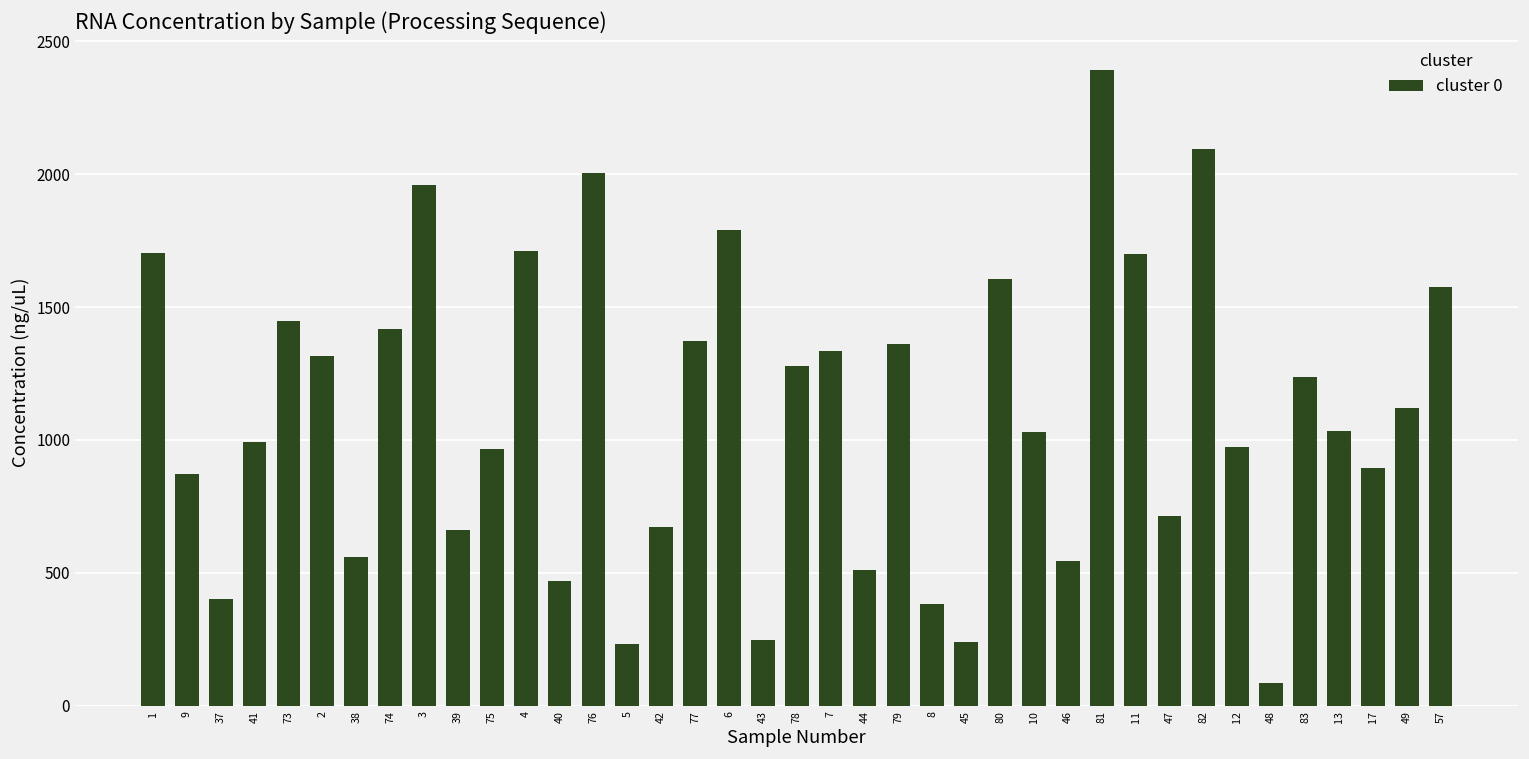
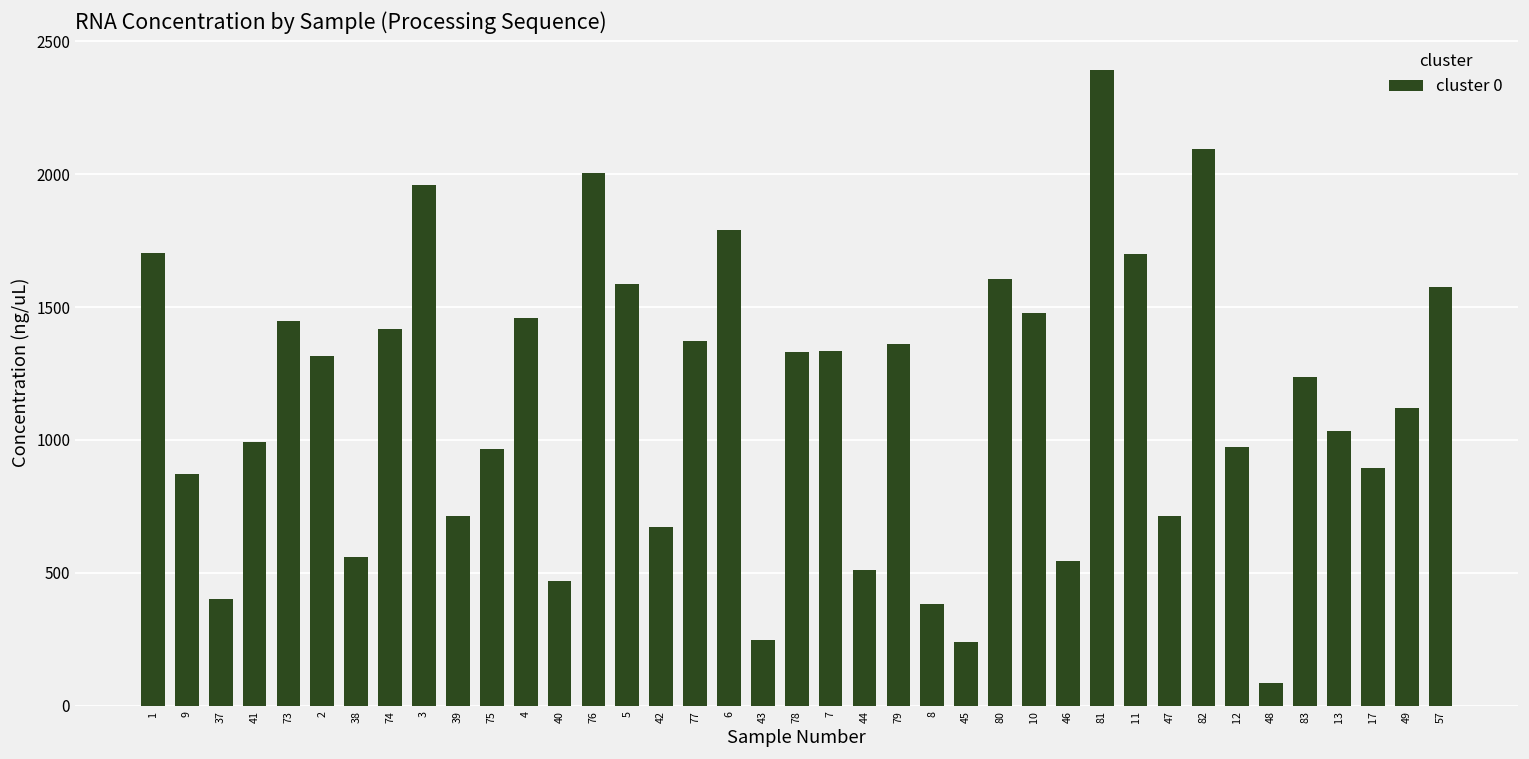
39: 660 -> 710
4: 1710 -> 1460
5: 230 -> 1590
78: 1280 -> 1330
10: 1030 -> 1480
